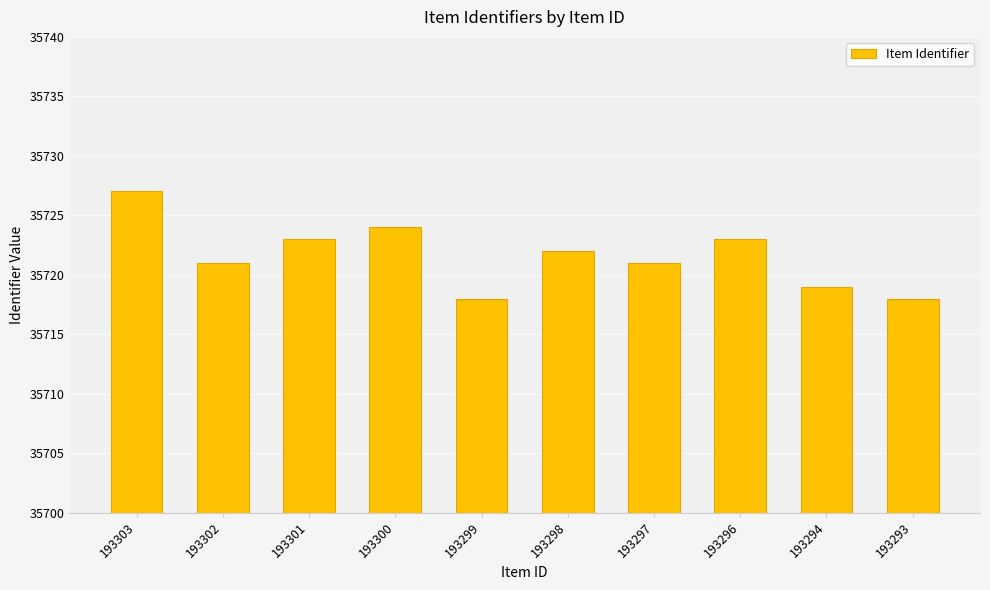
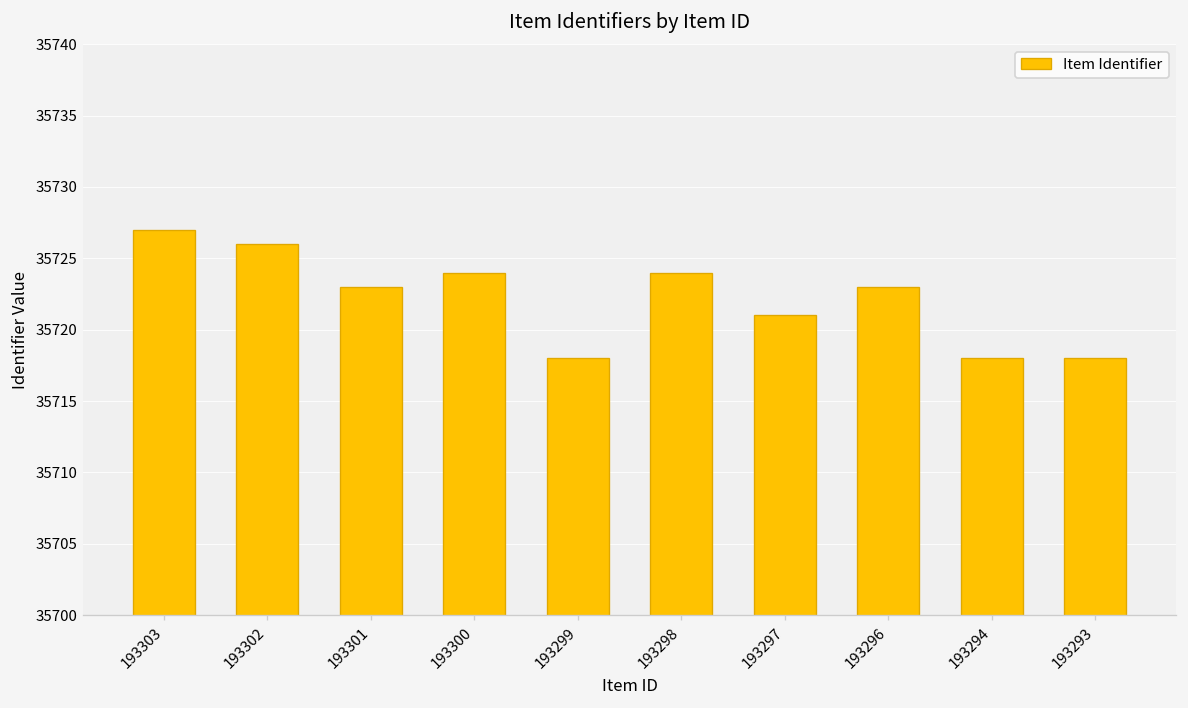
193302: 35721 -> 35726
193298: 35722 -> 35724
193294: 35719 -> 35718
